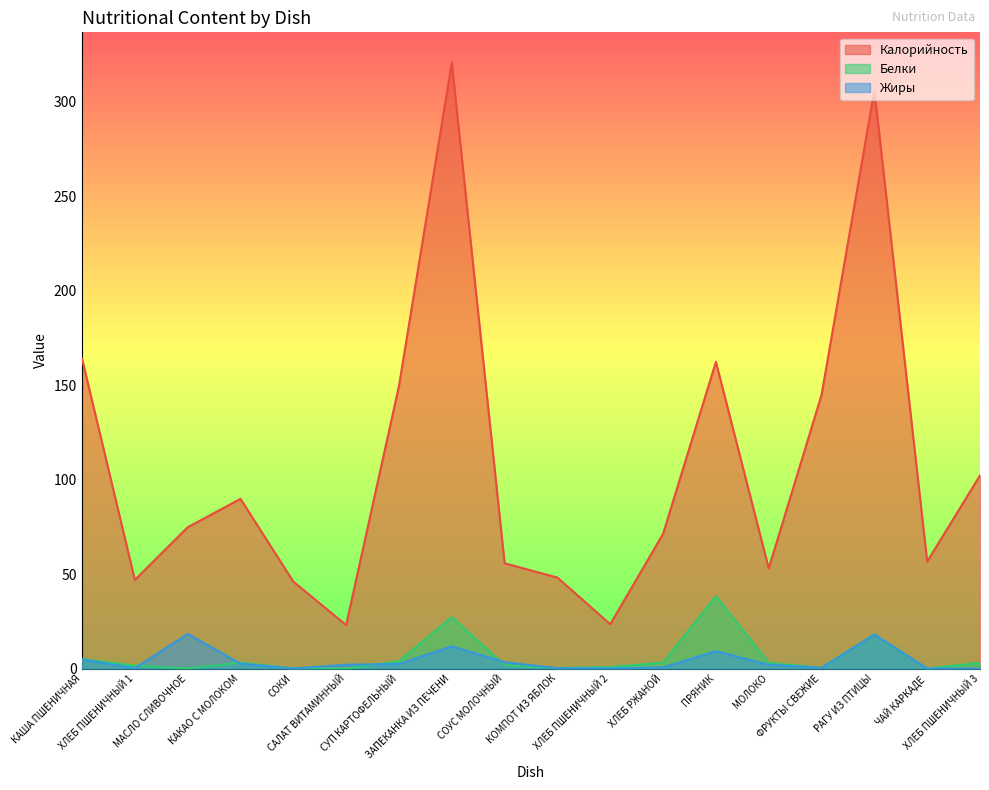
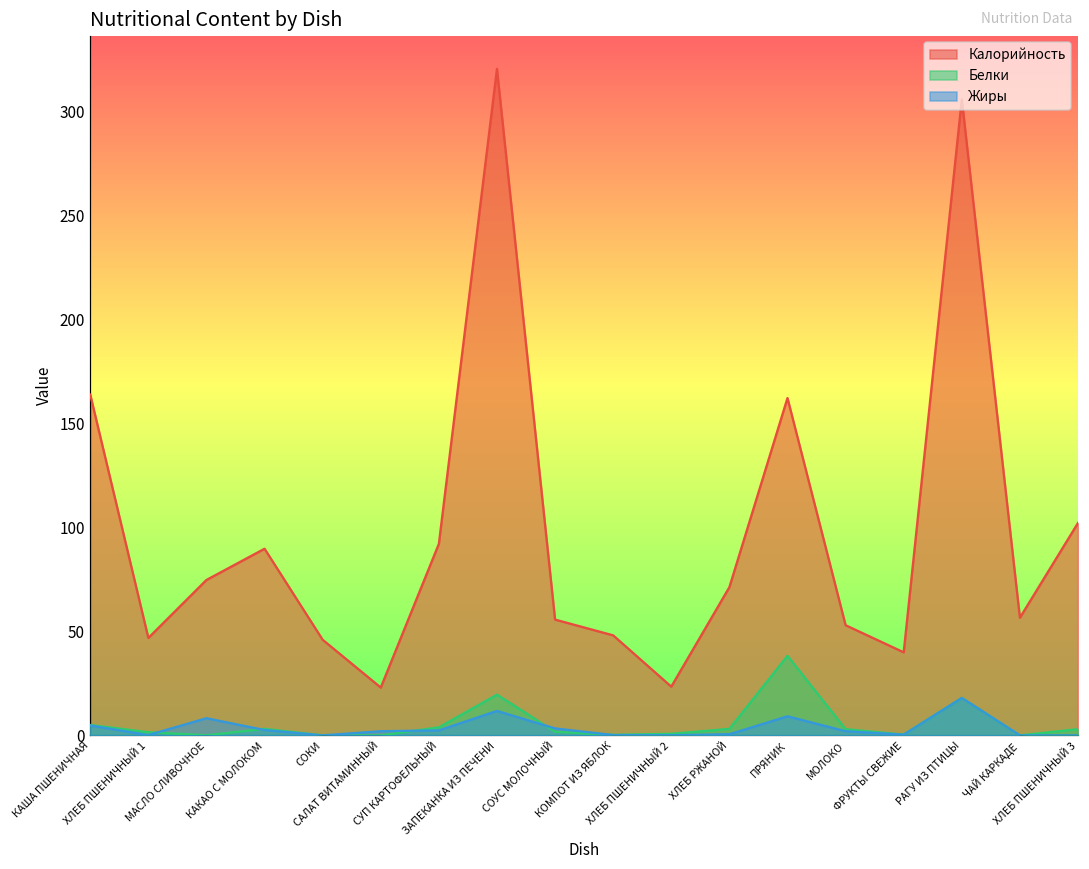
Жиры, МАСЛО СЛИВОЧНОЕ: 18 -> 8
Калорийность, СУП КАРТОФЕЛЬНЫЙ: 150 -> 92
Белки, ЗАПЕКАНКА ИЗ ПЕЧЕНИ: 27 -> 20
Калорийность, ФРУКТЫ СВЕЖИЕ: 145 -> 40
